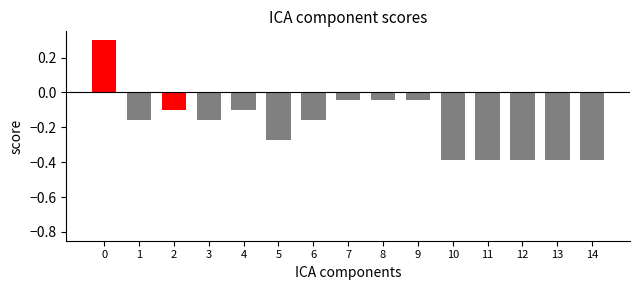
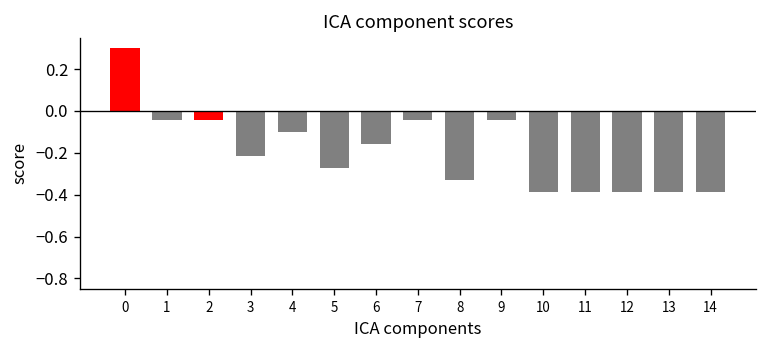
1: -0.16 -> -0.04
2: -0.10 -> -0.04
3: -0.16 -> -0.21
8: -0.04 -> -0.33
